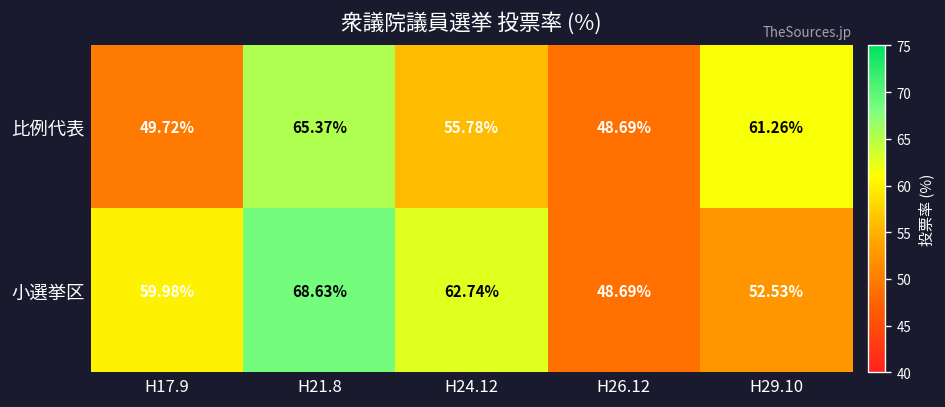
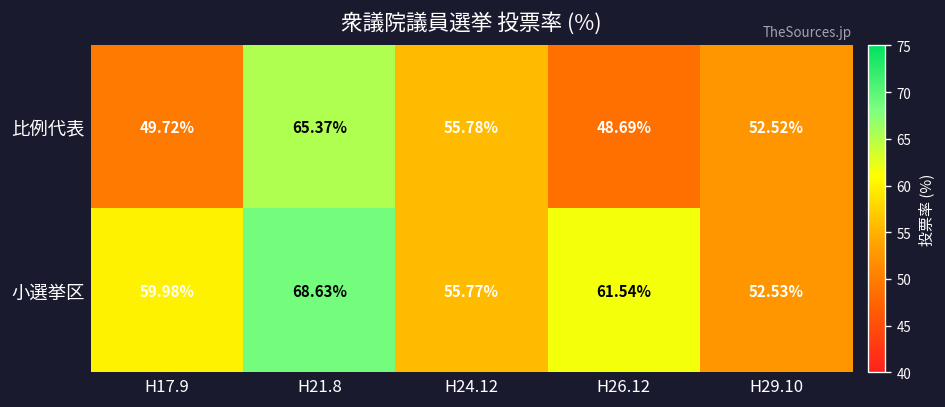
比例代表, H29.10: 61.26% -> 52.52%
小選挙区, H24.12: 62.74% -> 55.77%
小選挙区, H26.12: 48.69% -> 61.54%
